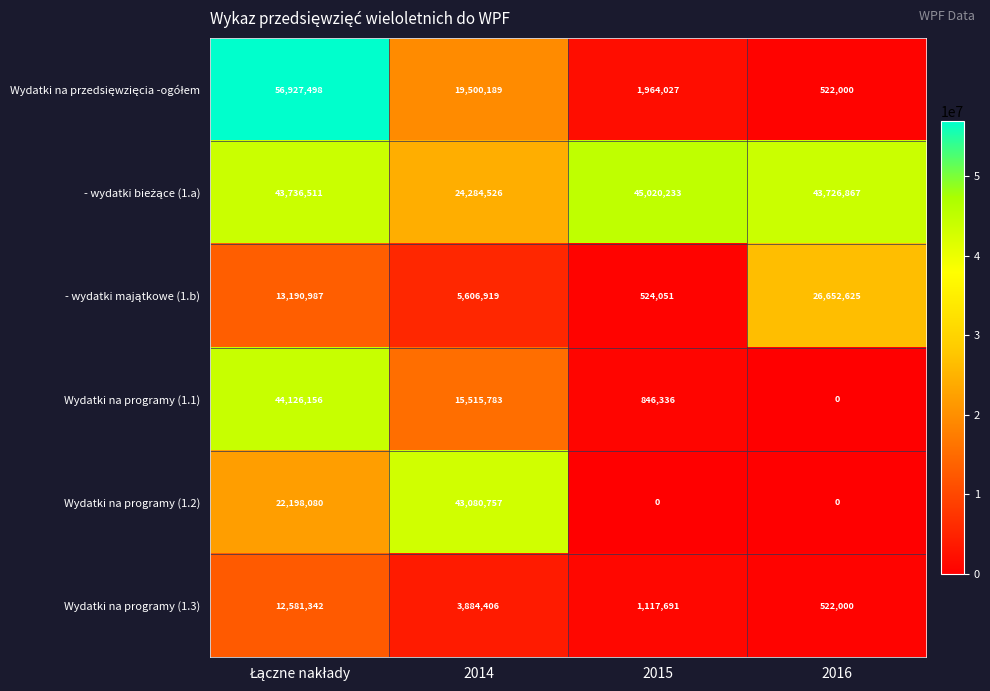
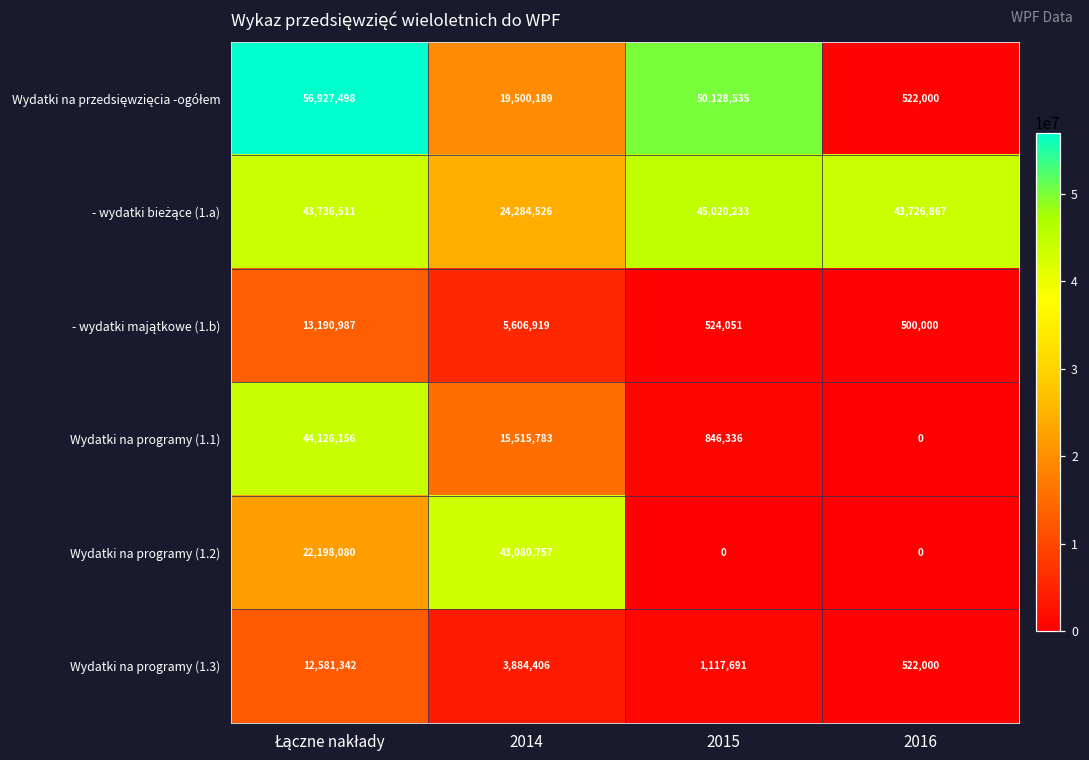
Wydatki na przedsięwzięcia -ogółem, 2015: 1,964,027 -> 50,128,535
- wydatki majątkowe (1.b), 2016: 26,652,625 -> 500,000
